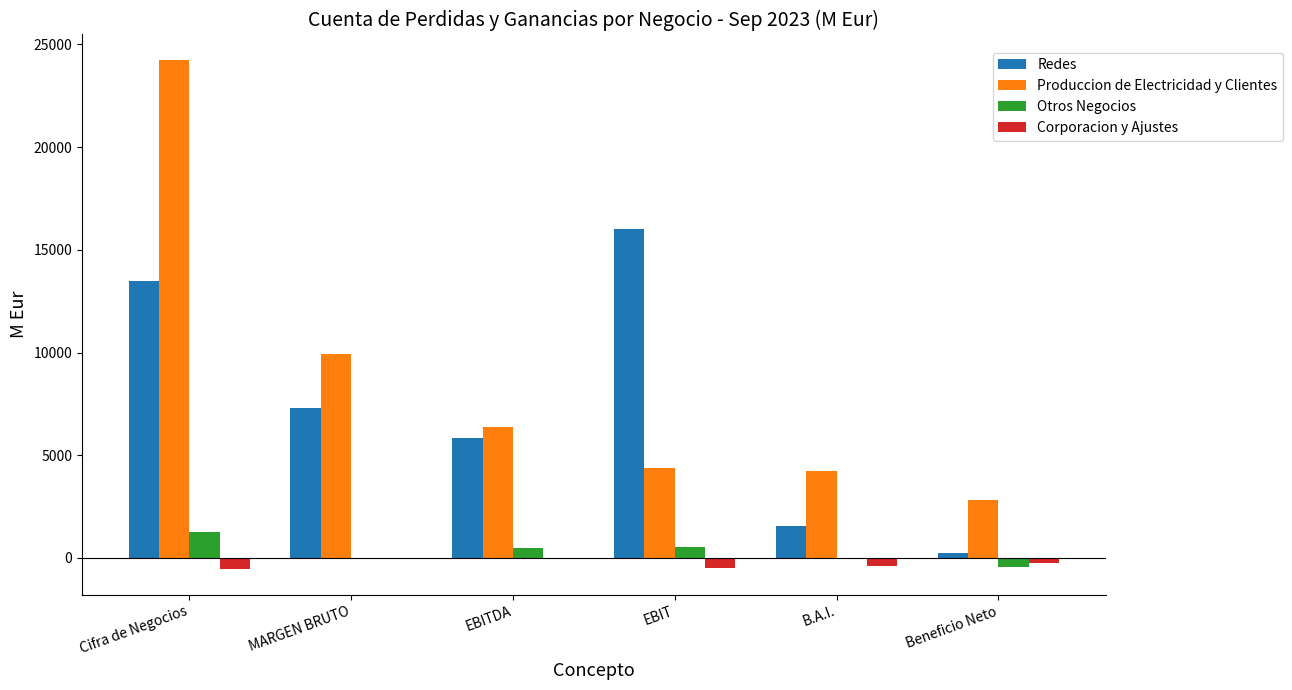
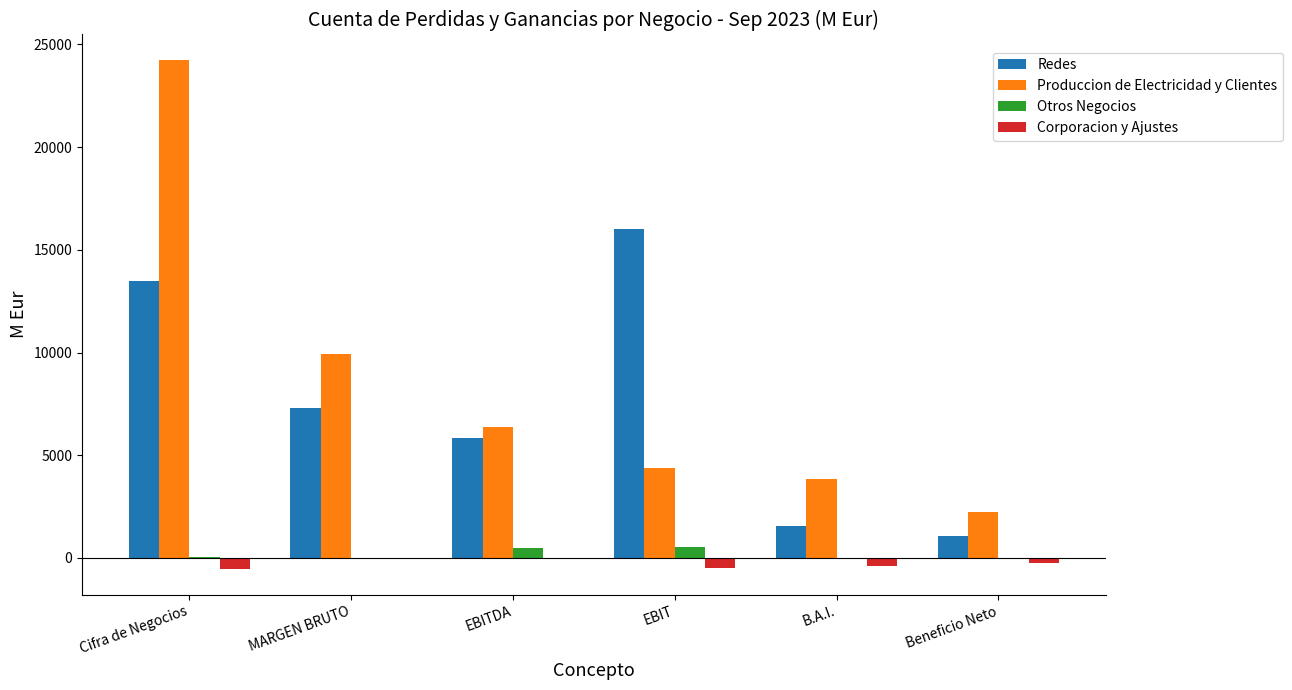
Otros Negocios, Cifra de Negocios: 1200 -> 0
Produccion de Electricidad y Clientes, B.A.I.: 4200 -> 3800
Redes, Beneficio Neto: 200 -> 1100
Produccion de Electricidad y Clientes, Beneficio Neto: 2800 -> 2200
Otros Negocios, Beneficio Neto: -400 -> 0
